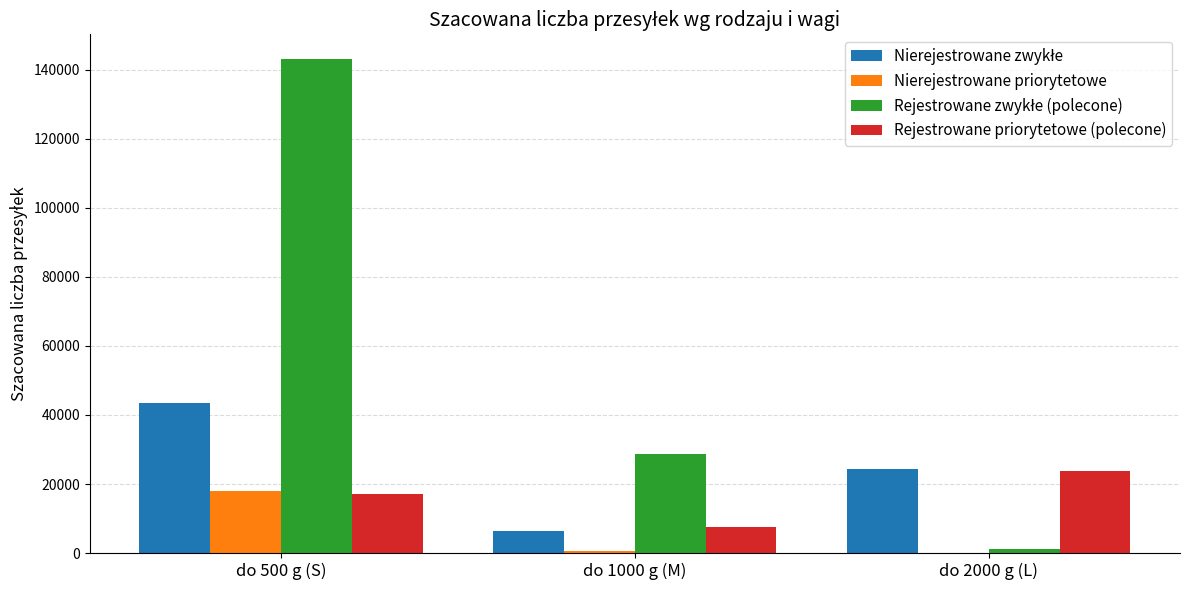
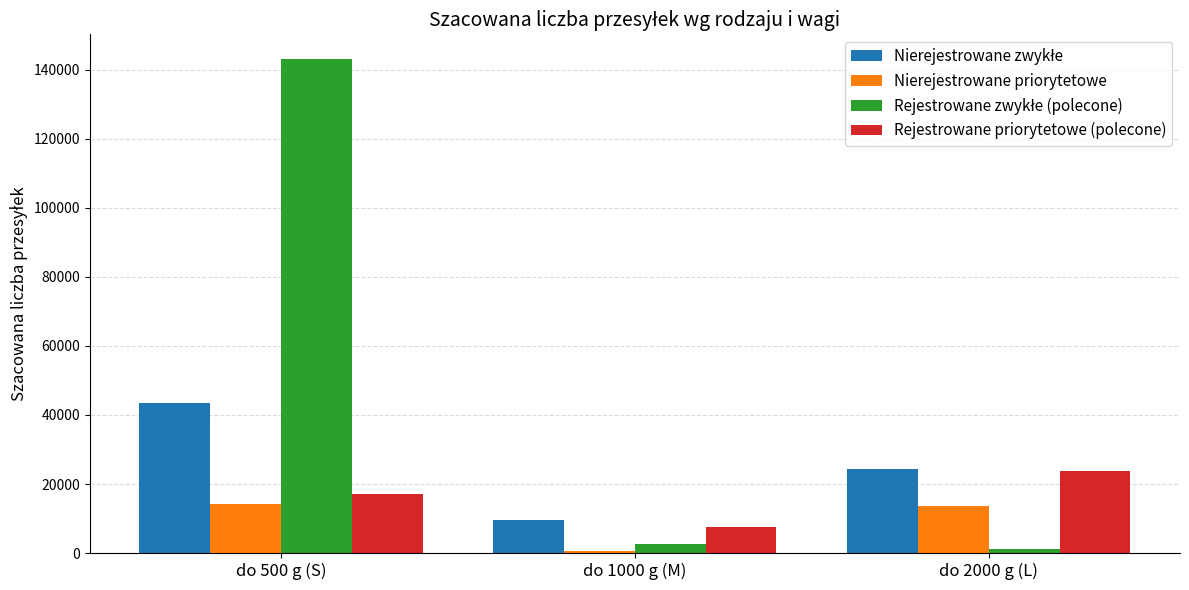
Nierejestrowane priorytetowe, do 500 g (S): 18000 -> 14000
Nierejestrowane zwykłe, do 1000 g (M): 6000 -> 10000
Rejestrowane zwykłe (polecone), do 1000 g (M): 29000 -> 3000
Nierejestrowane priorytetowe, do 2000 g (L): 0 -> 14000
